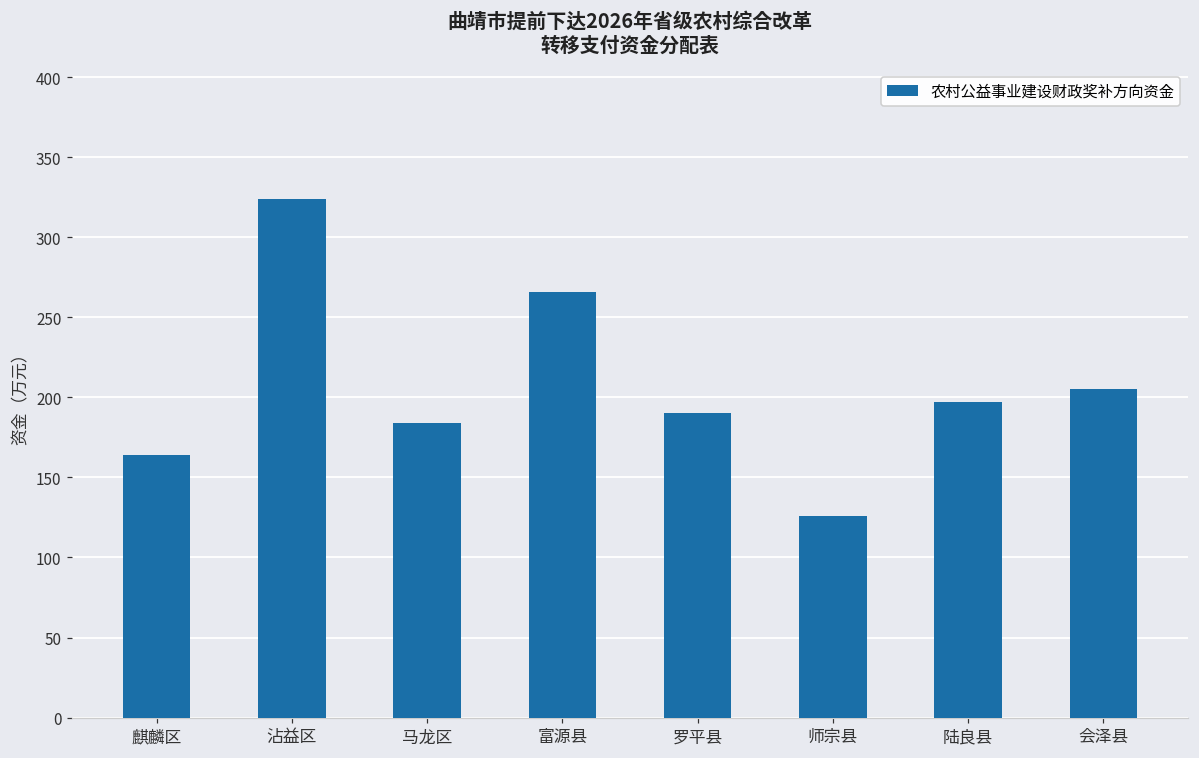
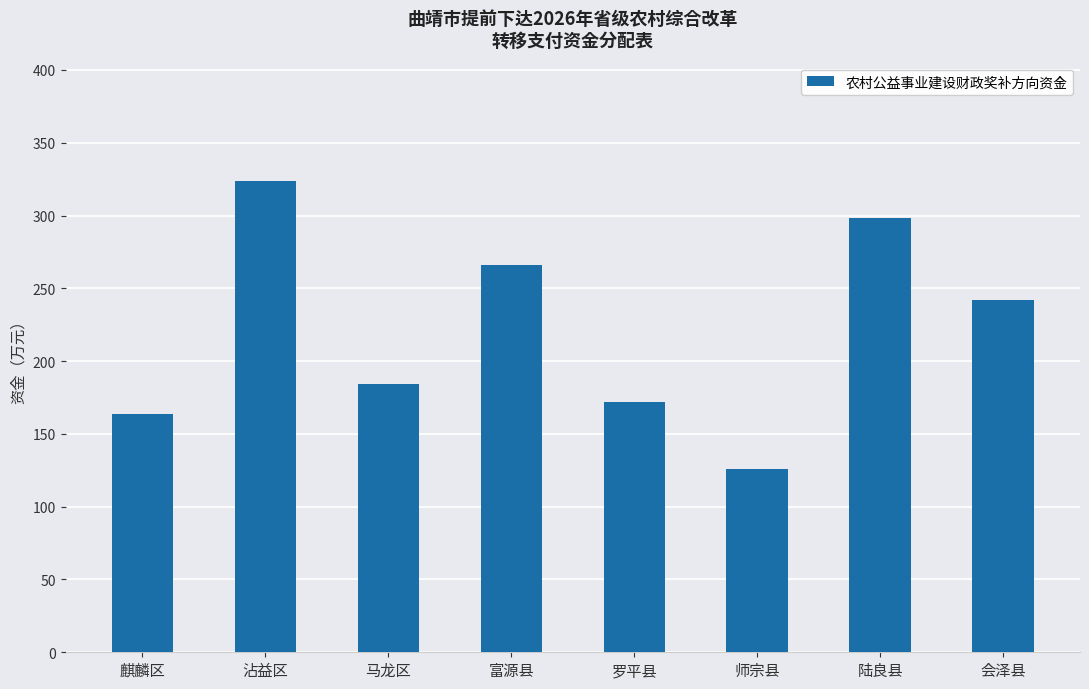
罗平县: 190 -> 172
陆良县: 197 -> 298
会泽县: 205 -> 242
